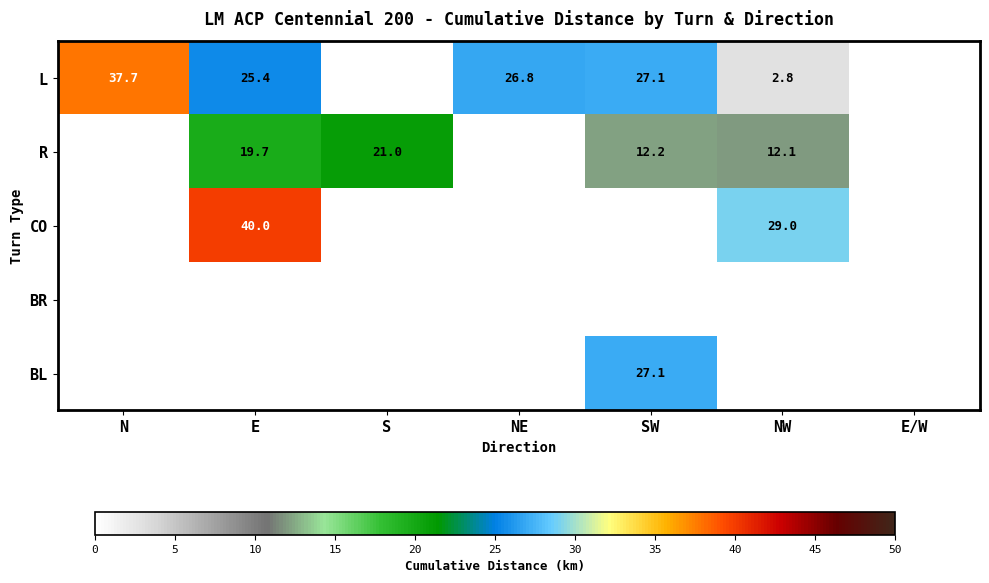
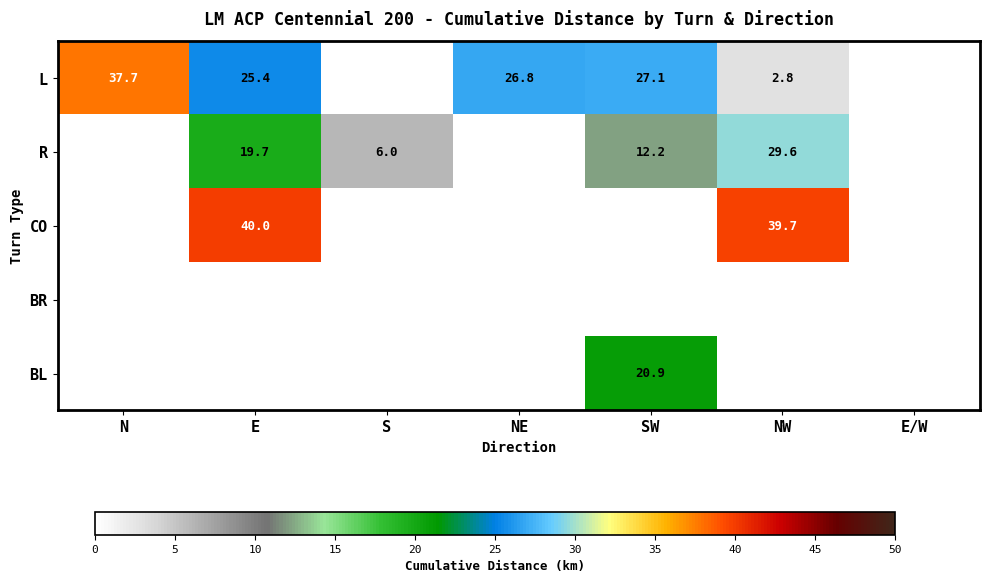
R, S: 21.0 -> 6.0
R, NW: 12.1 -> 29.6
CO, NW: 29.0 -> 39.7
BL, SW: 27.1 -> 20.9
